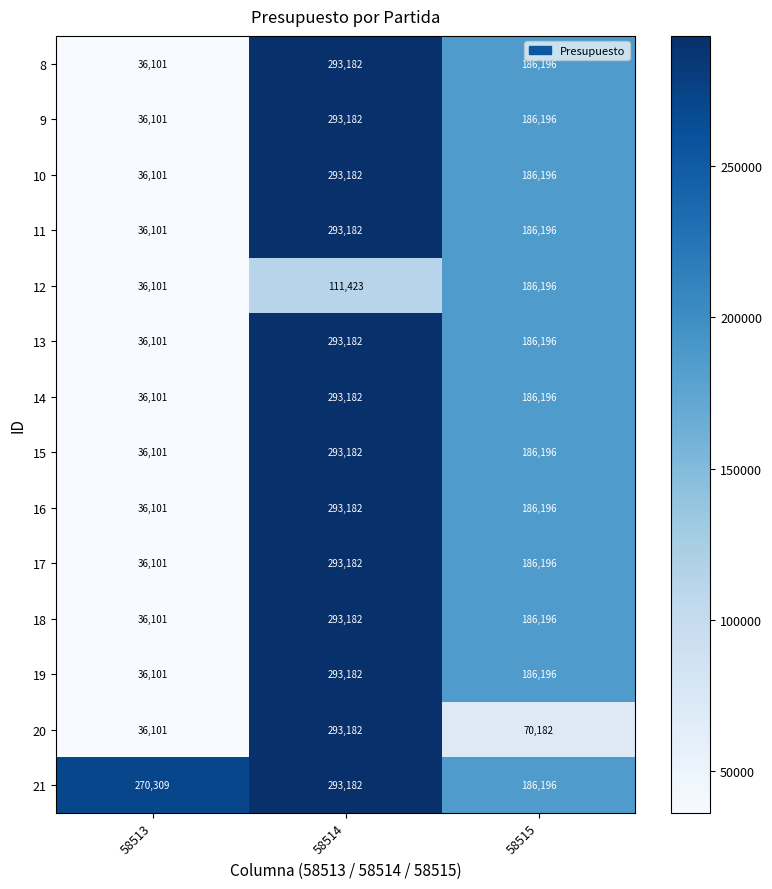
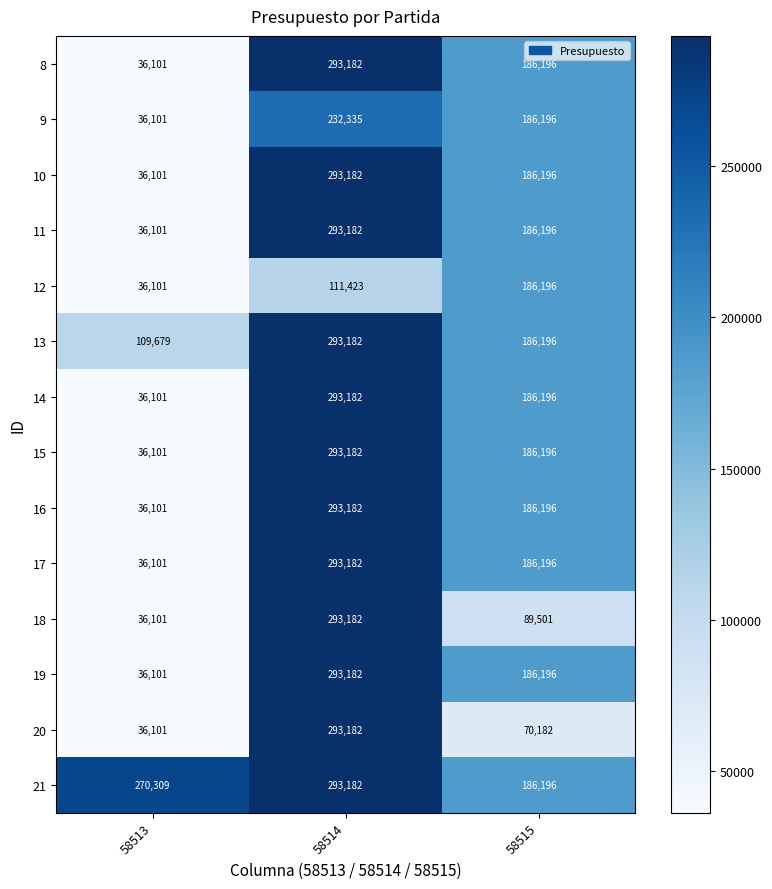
9, 58514: 293,182 -> 232,335
13, 58513: 36,101 -> 109,679
18, 58515: 186,196 -> 89,501
